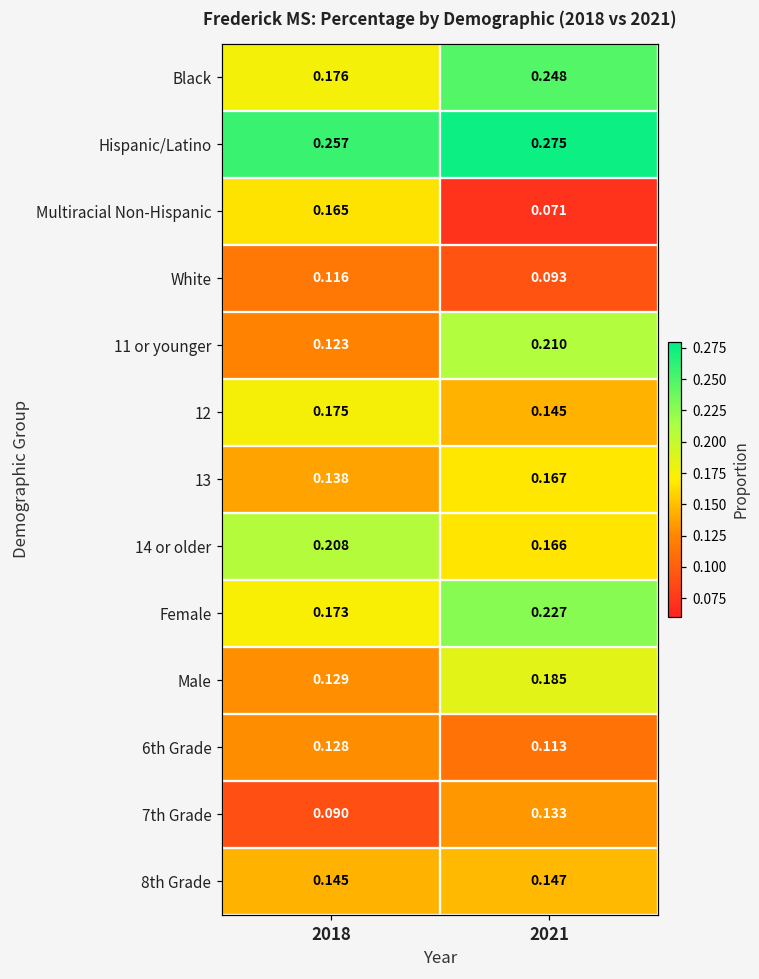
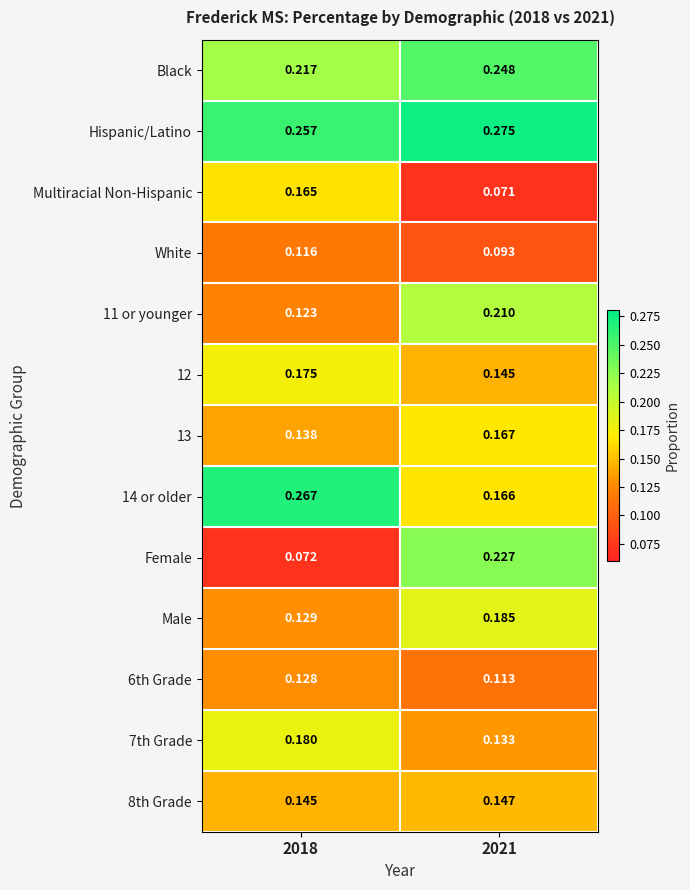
Black, 2018: 0.176 -> 0.217
14 or older, 2018: 0.208 -> 0.267
Female, 2018: 0.173 -> 0.072
7th Grade, 2018: 0.090 -> 0.180
